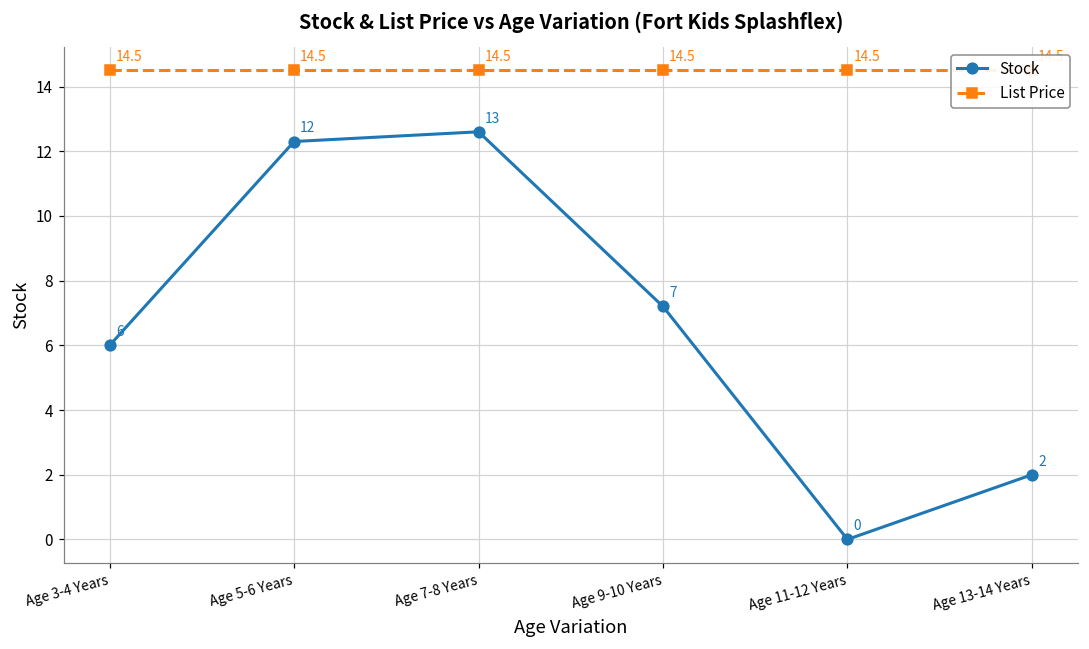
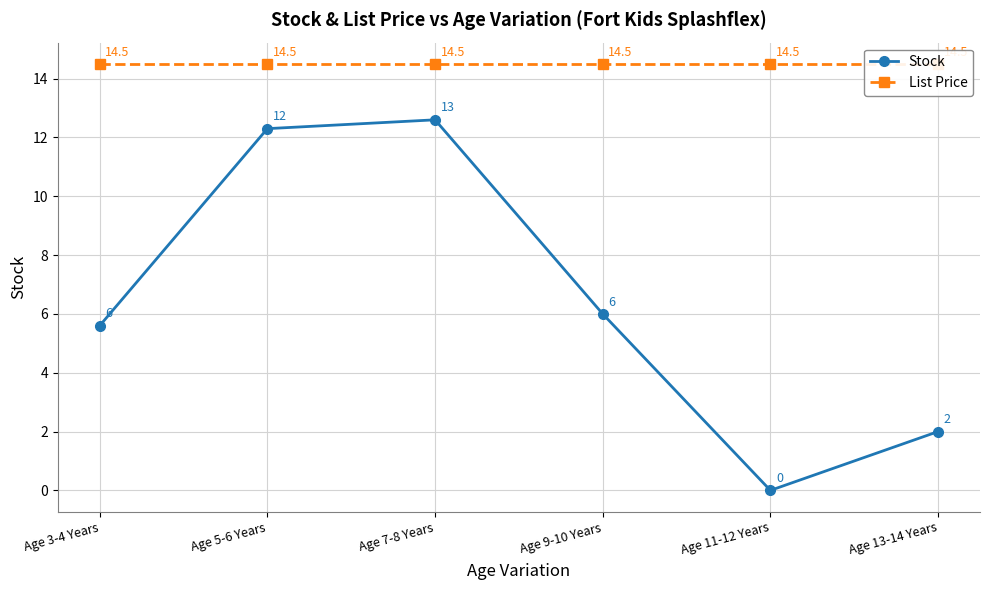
Stock, Age 3-4 Years: 6.0 -> 5.6
Stock, Age 9-10 Years: 7 -> 6
